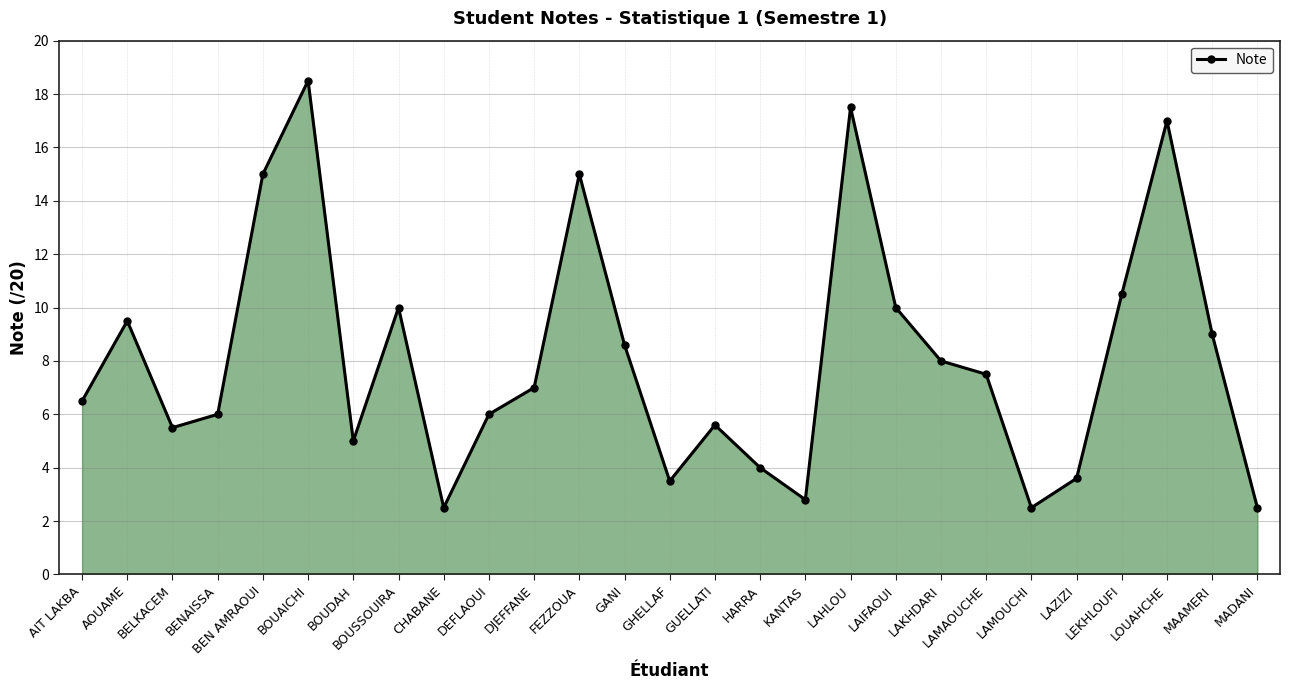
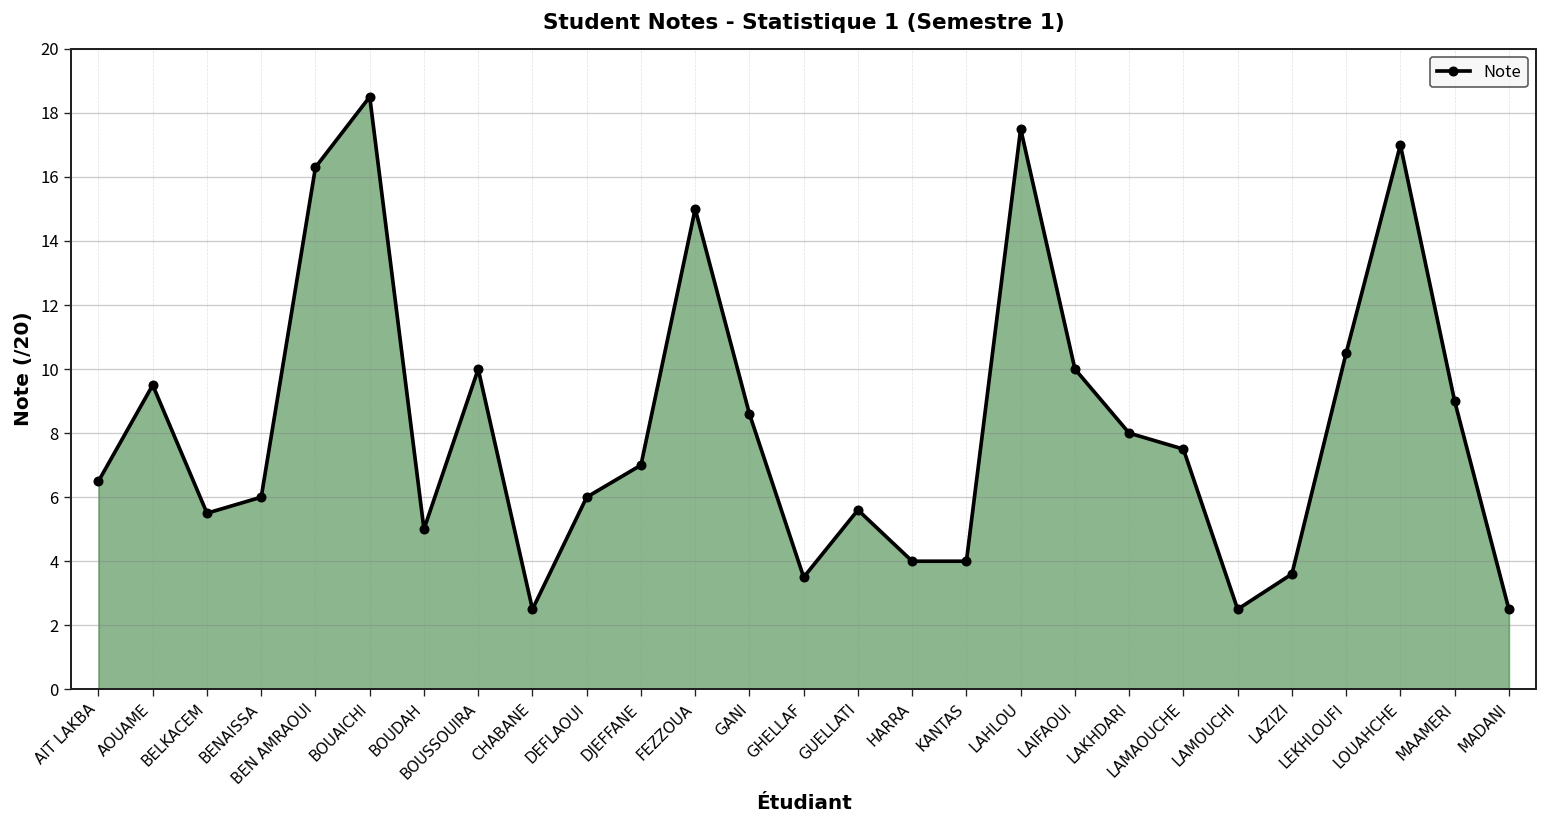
BEN AMRAOUI: 15.0 -> 16.3
KANTAS: 2.8 -> 4.0
